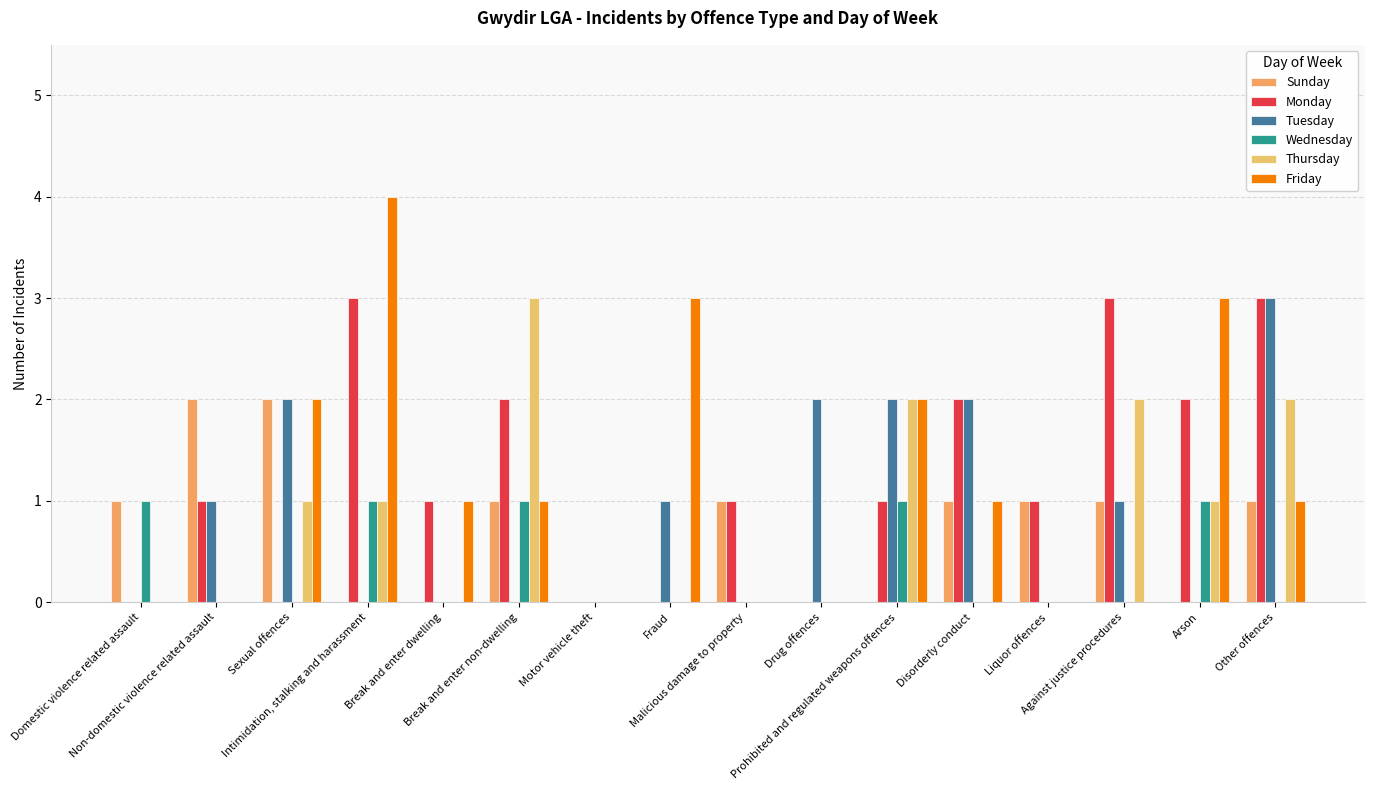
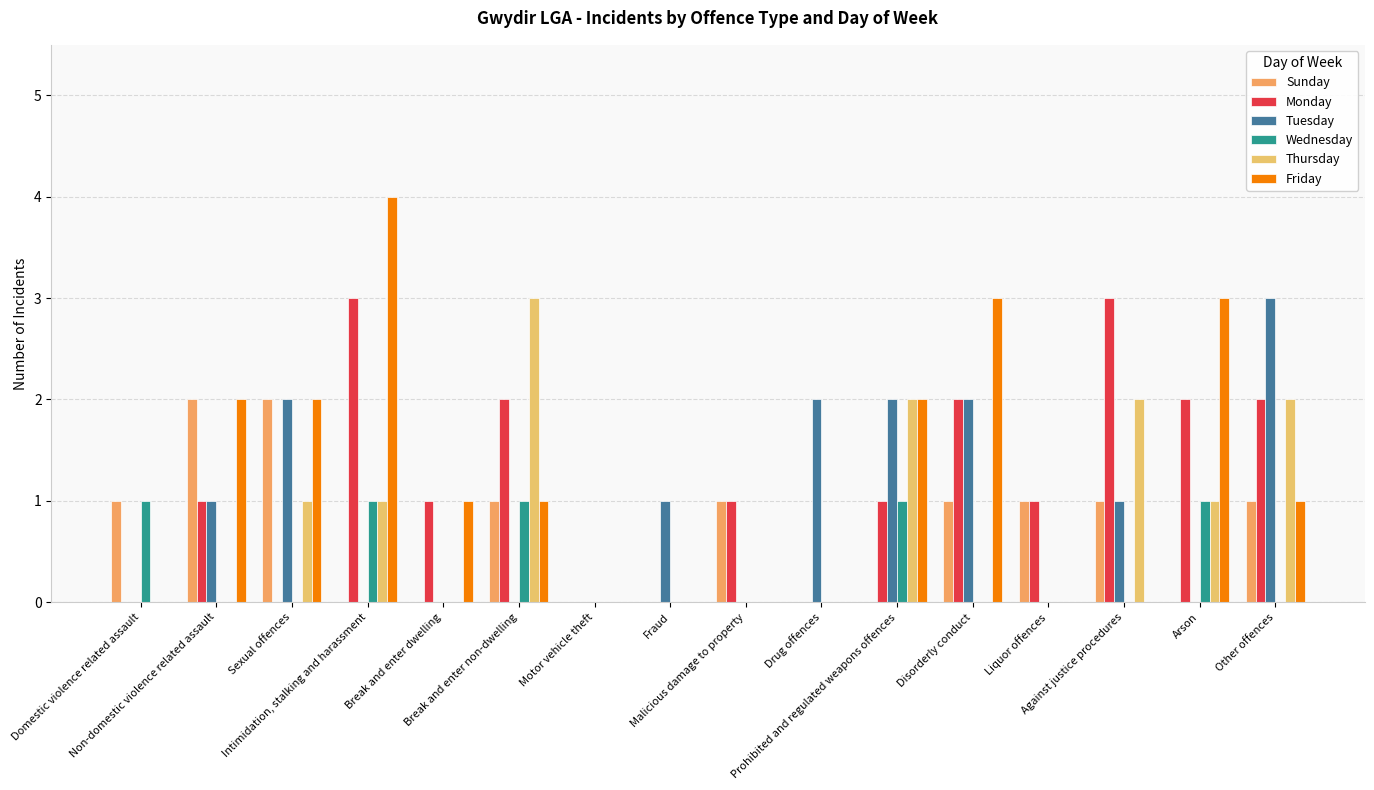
Friday, Non-domestic violence related assault: 0 -> 2
Friday, Fraud: 3 -> 0
Friday, Disorderly conduct: 1 -> 3
Monday, Other offences: 3 -> 2
